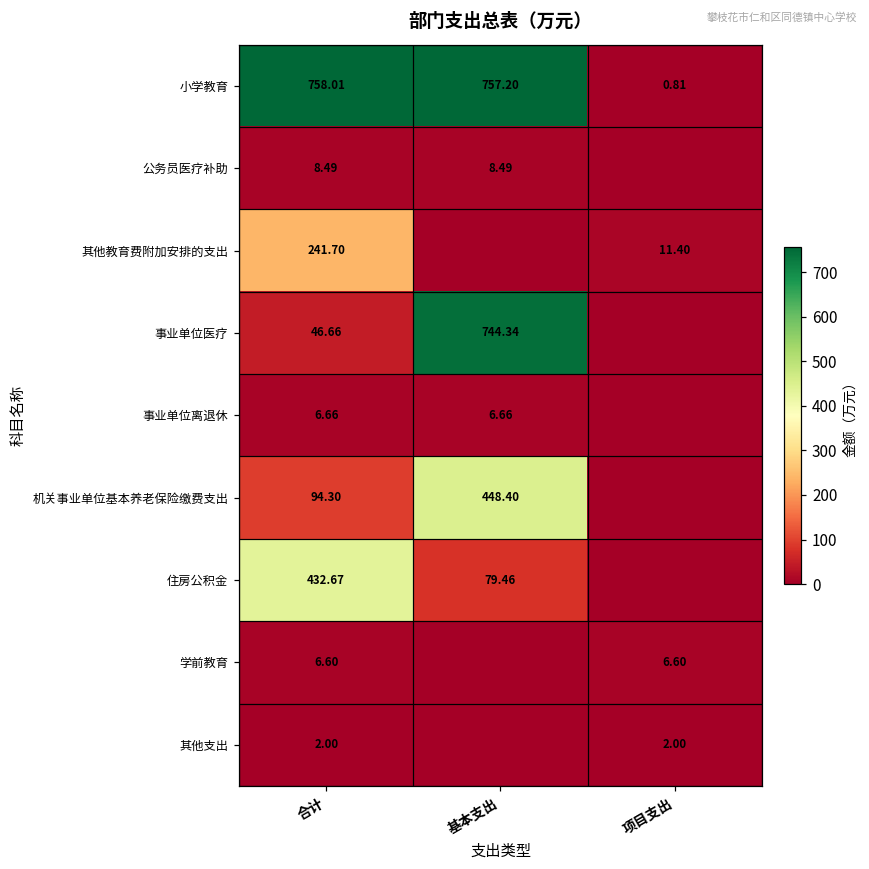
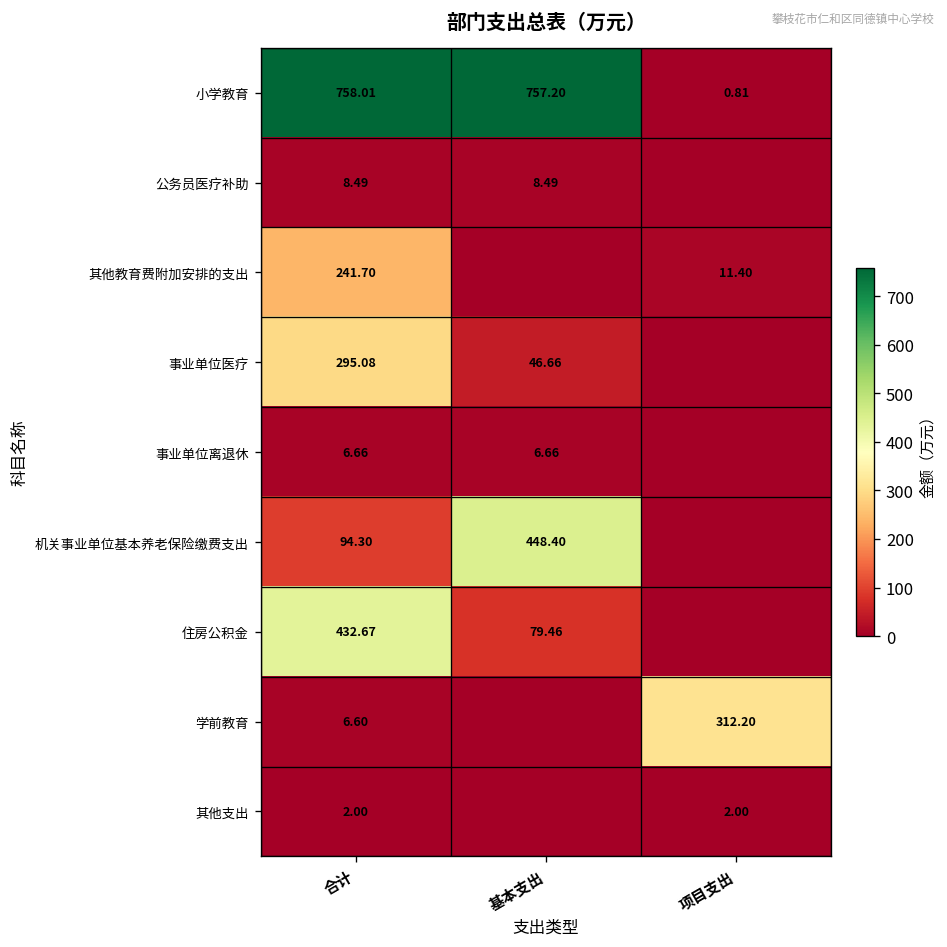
事业单位医疗, 合计: 46.66 -> 295.08
事业单位医疗, 基本支出: 744.34 -> 46.66
学前教育, 项目支出: 6.60 -> 312.20
